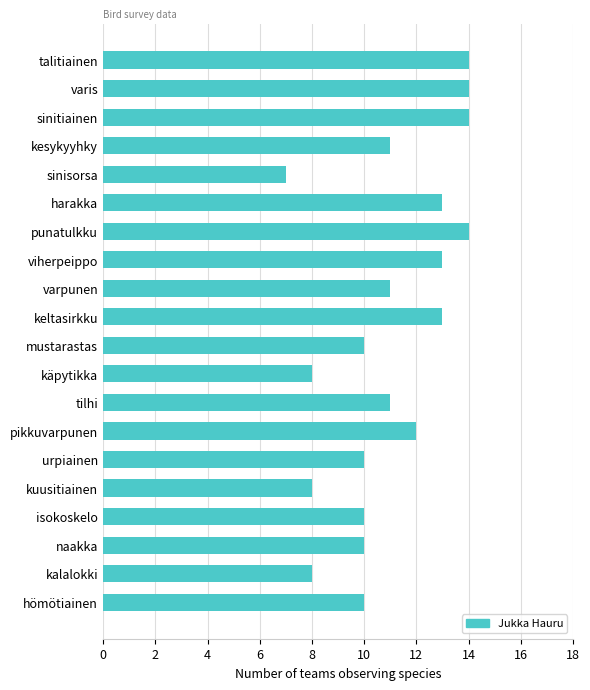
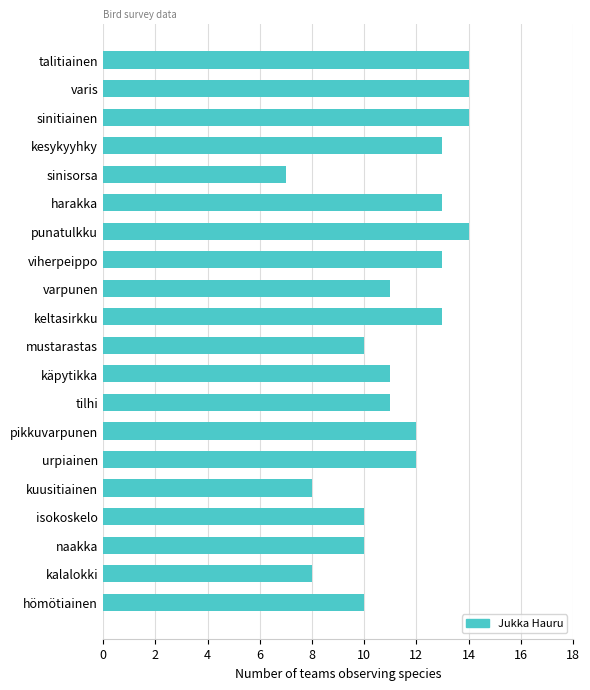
kesykyyhky: 11 -> 13
käpytikka: 8 -> 11
urpiainen: 10 -> 12
